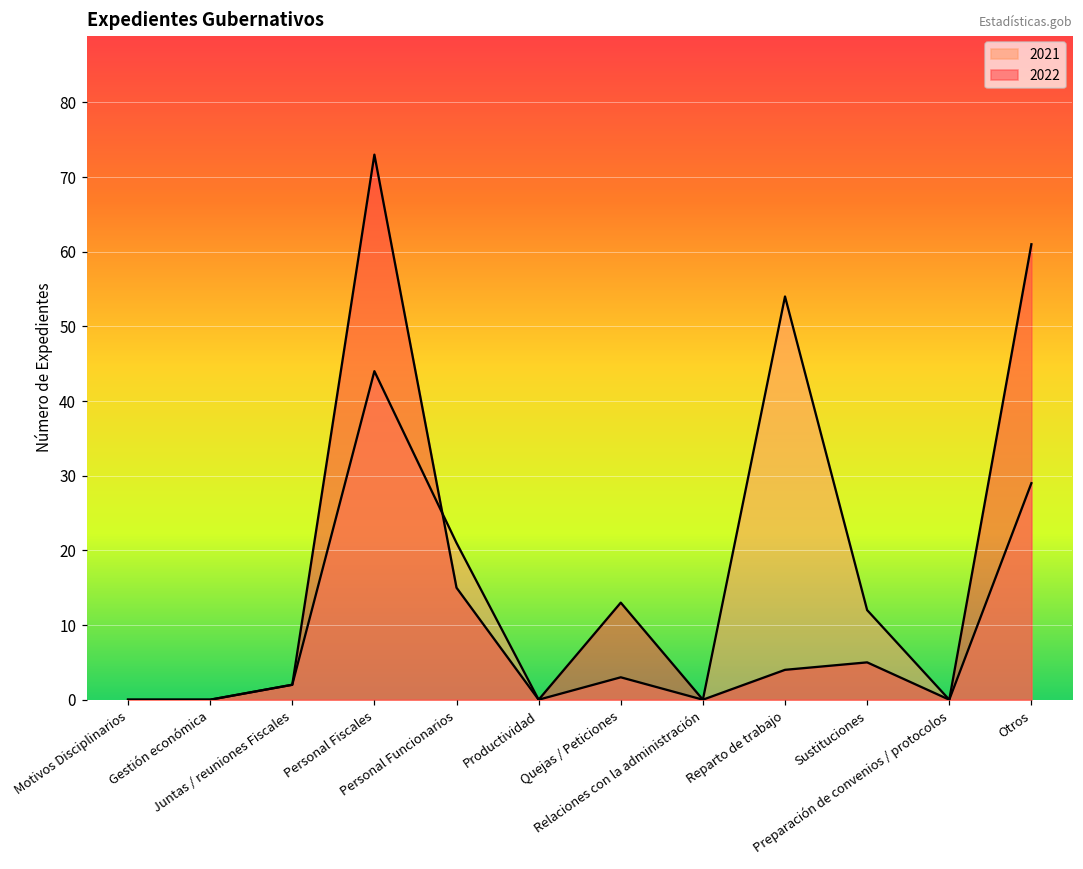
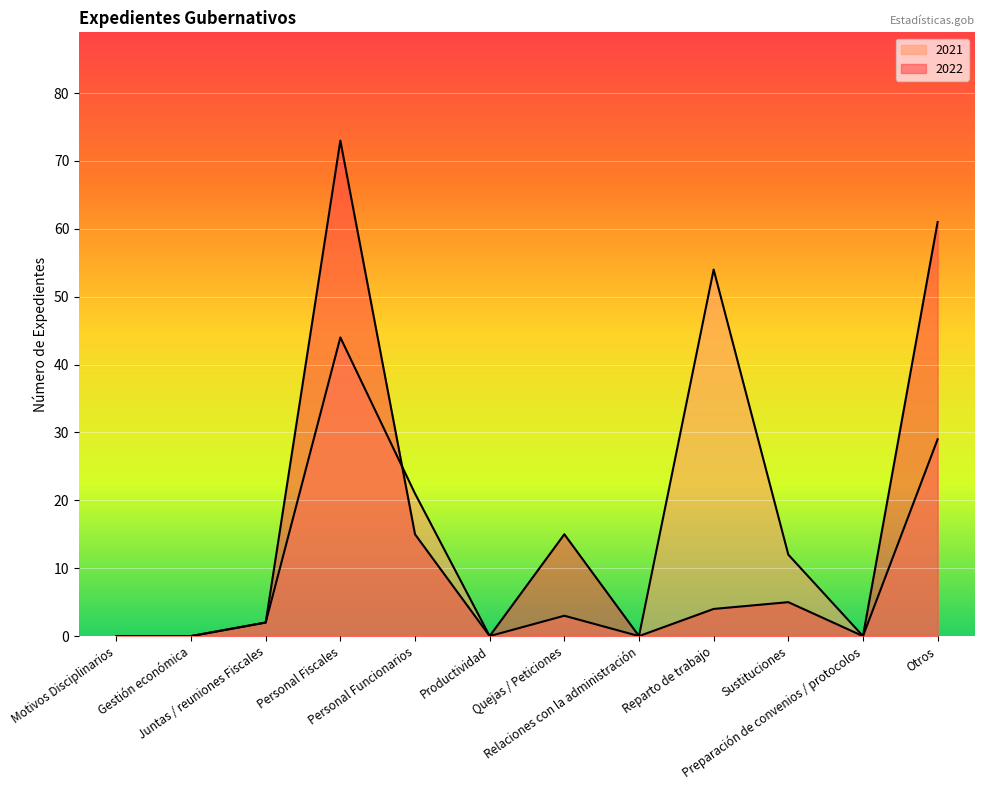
2022, Quejas / Peticiones: 13 -> 15
